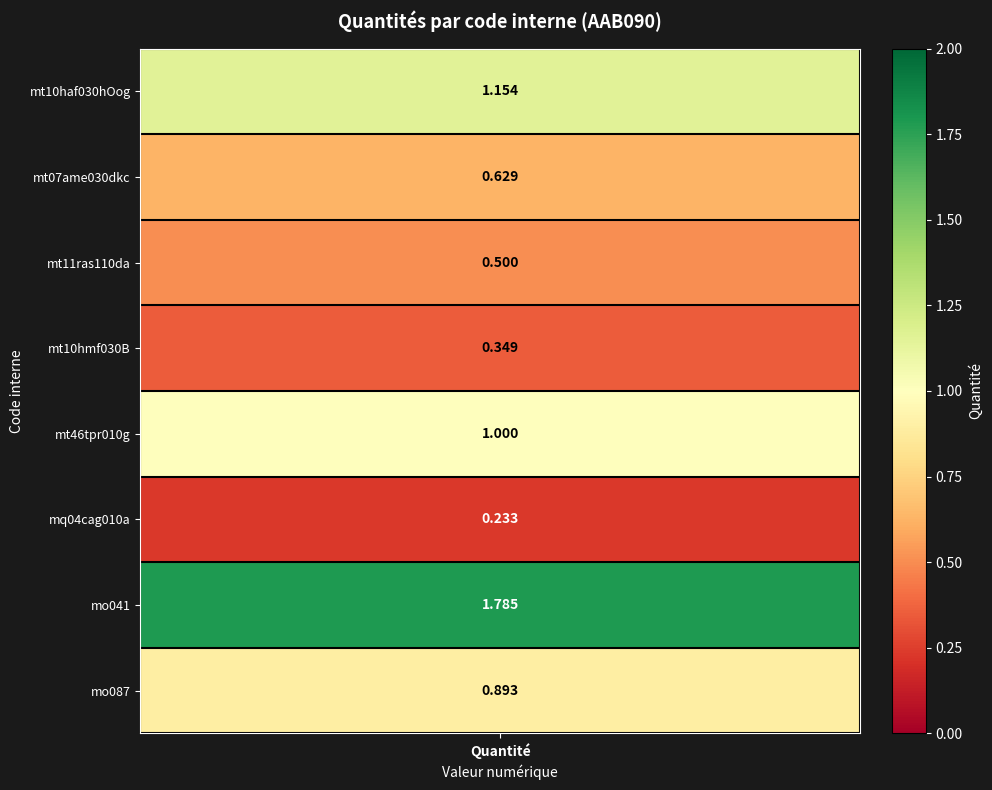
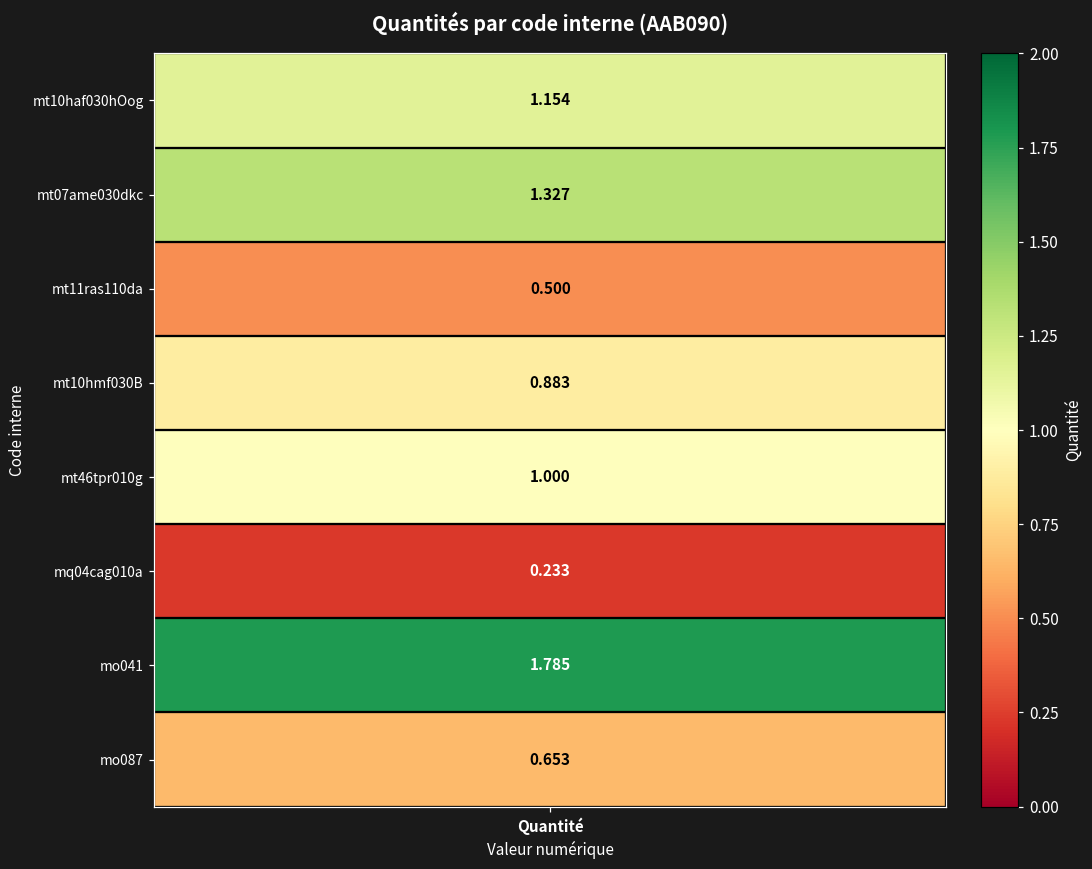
mt07ame030dkc, Quantité: 0.629 -> 1.327
mt10hmf030B, Quantité: 0.349 -> 0.883
mo087, Quantité: 0.893 -> 0.653
